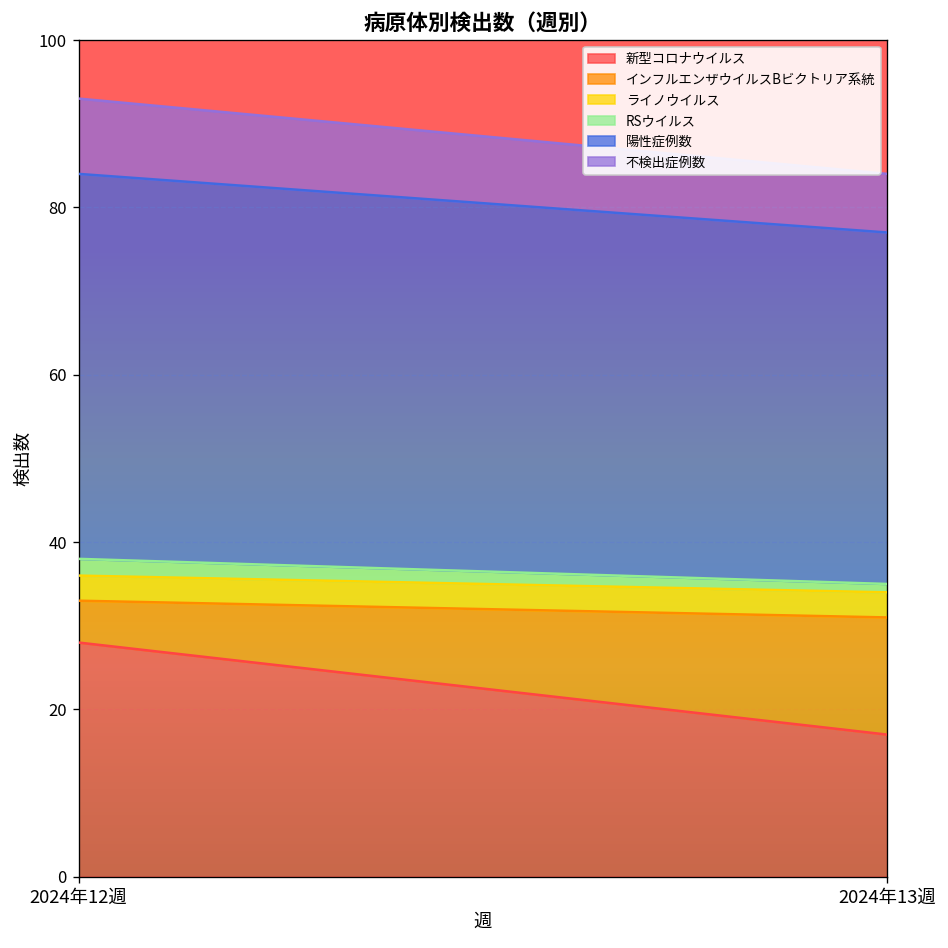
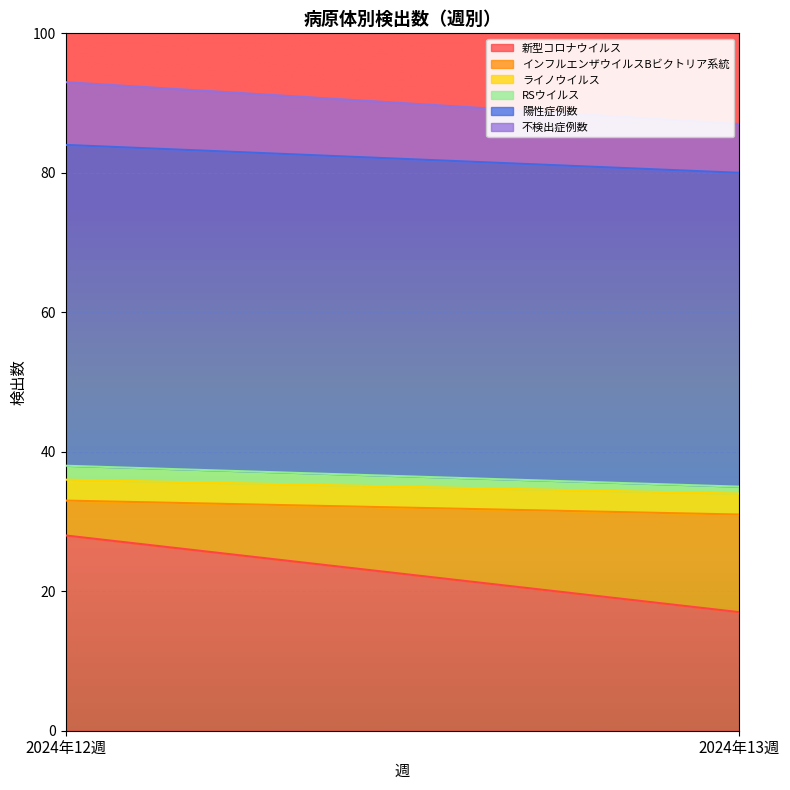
陽性症例数, 2024年13週: 42 -> 45
